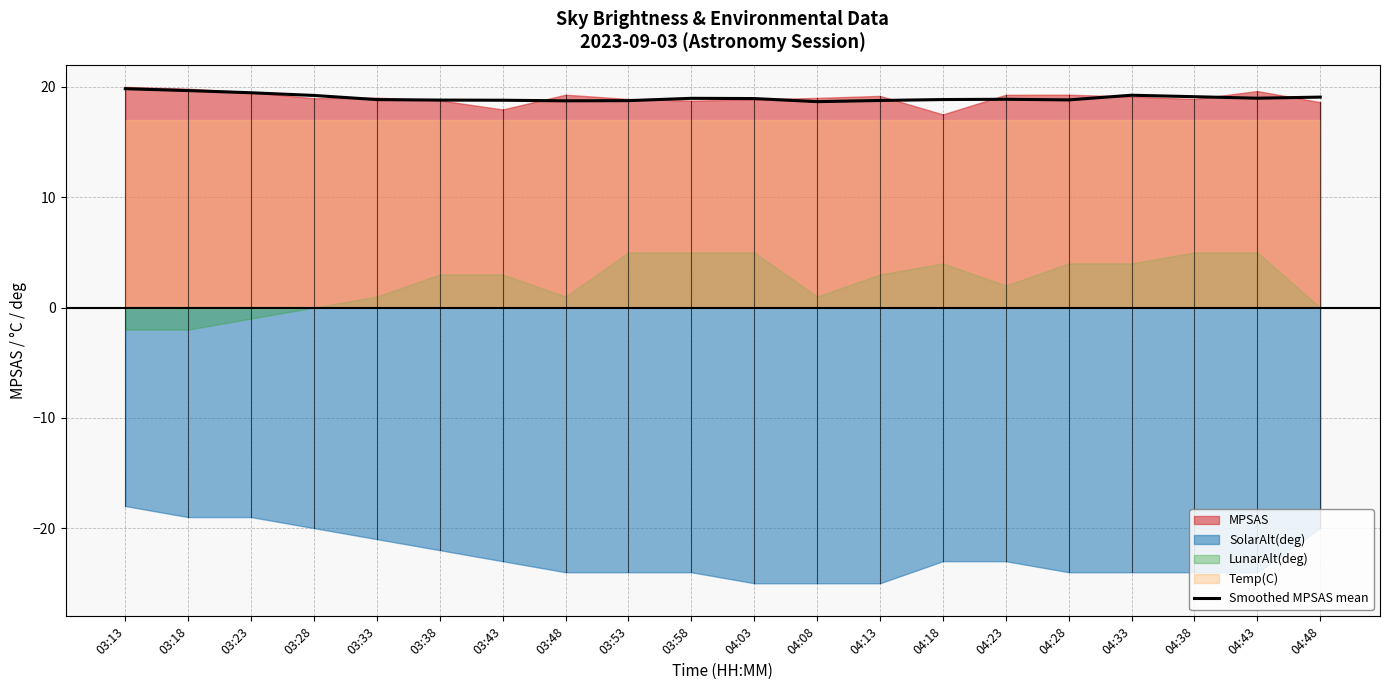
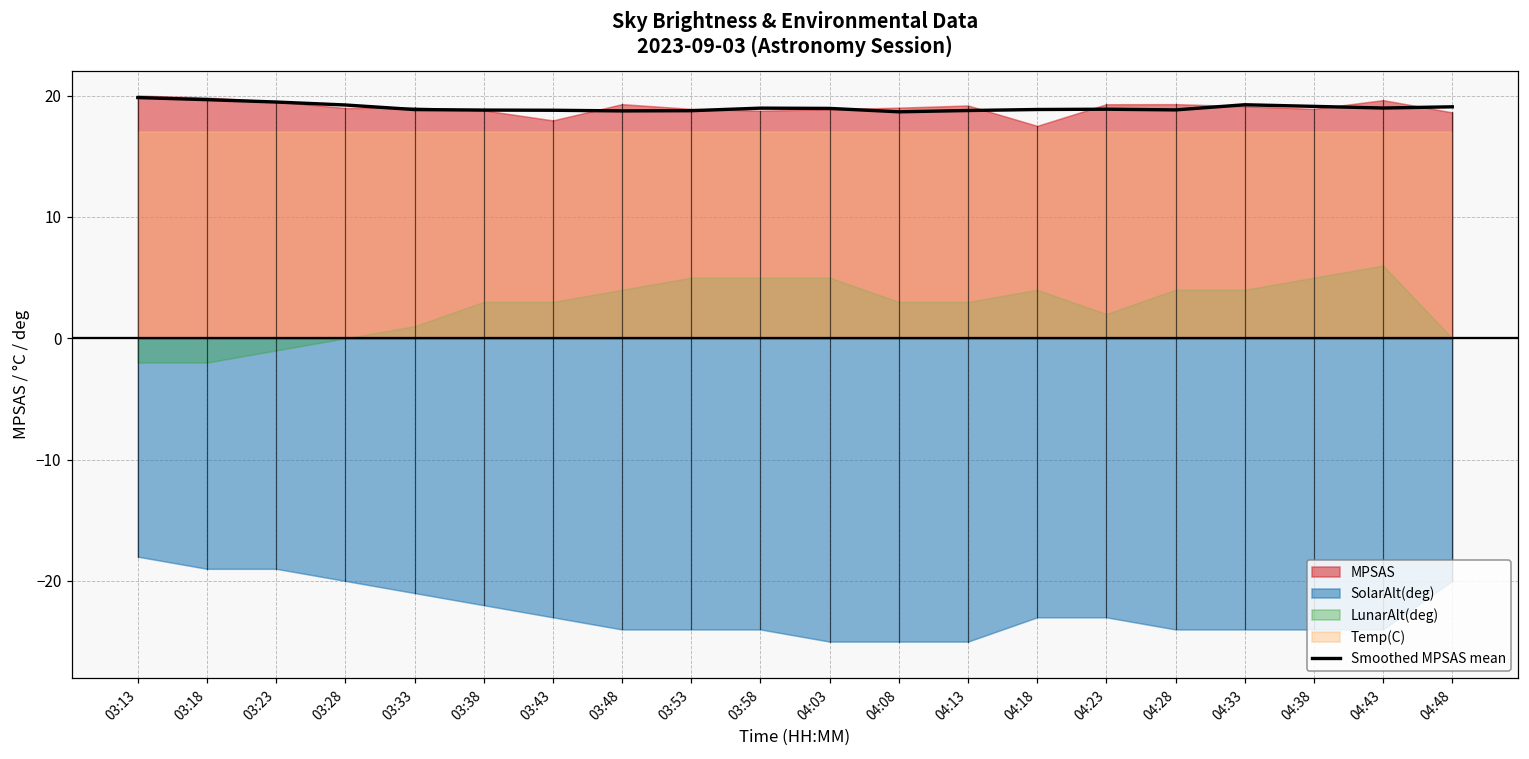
LunarAlt(deg), 03:48: 1 -> 4
LunarAlt(deg), 04:08: 1 -> 3
LunarAlt(deg), 04:43: 5 -> 6
